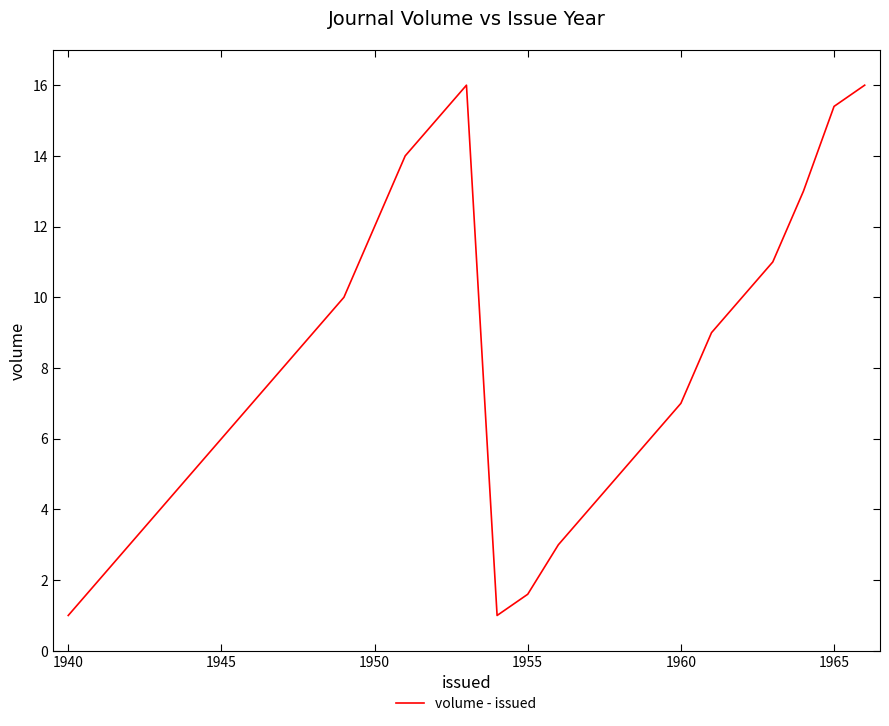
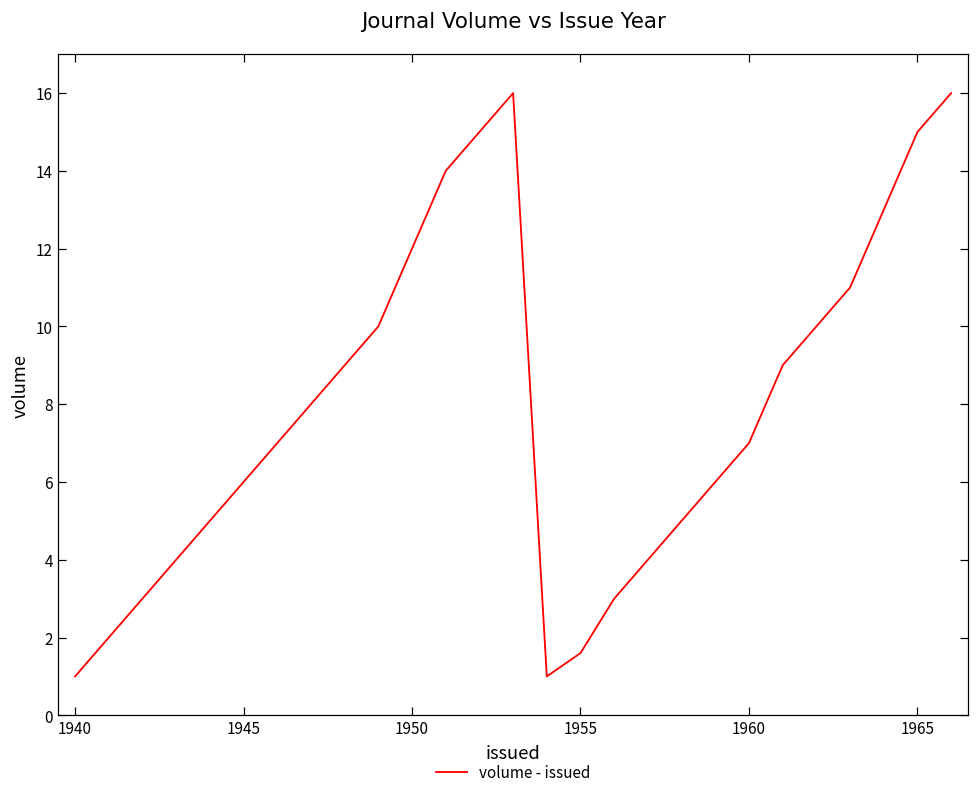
1965: 15.4 -> 15.0
